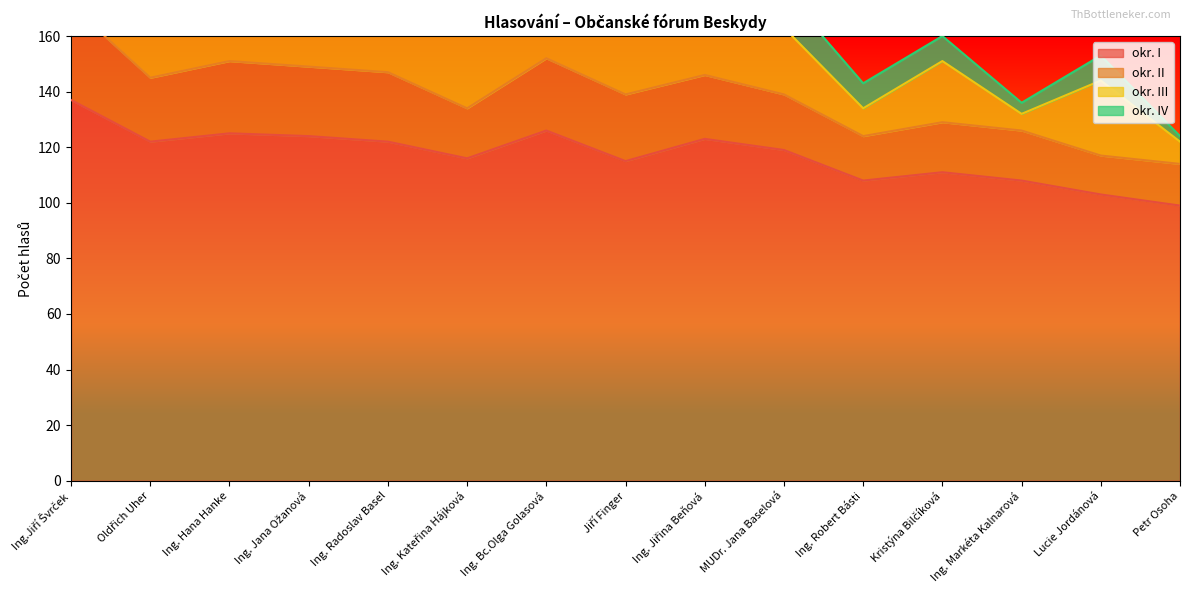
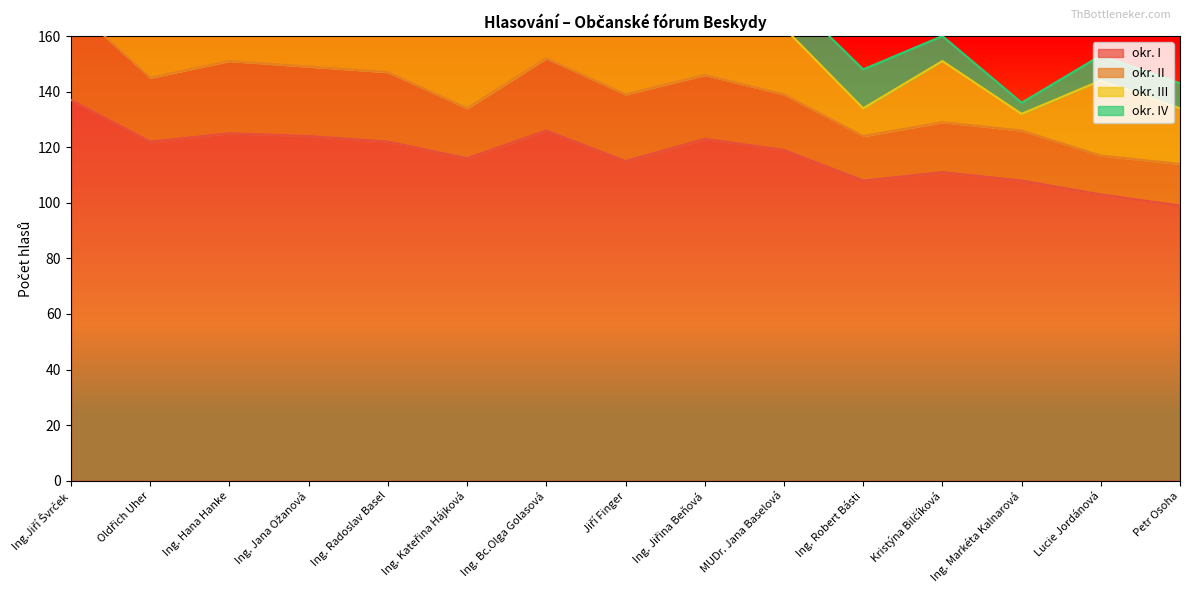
okr. IV, Ing. Robert Básti: 9 -> 14
okr. III, Petr Osoha: 8 -> 20
okr. IV, Petr Osoha: 2 -> 9
